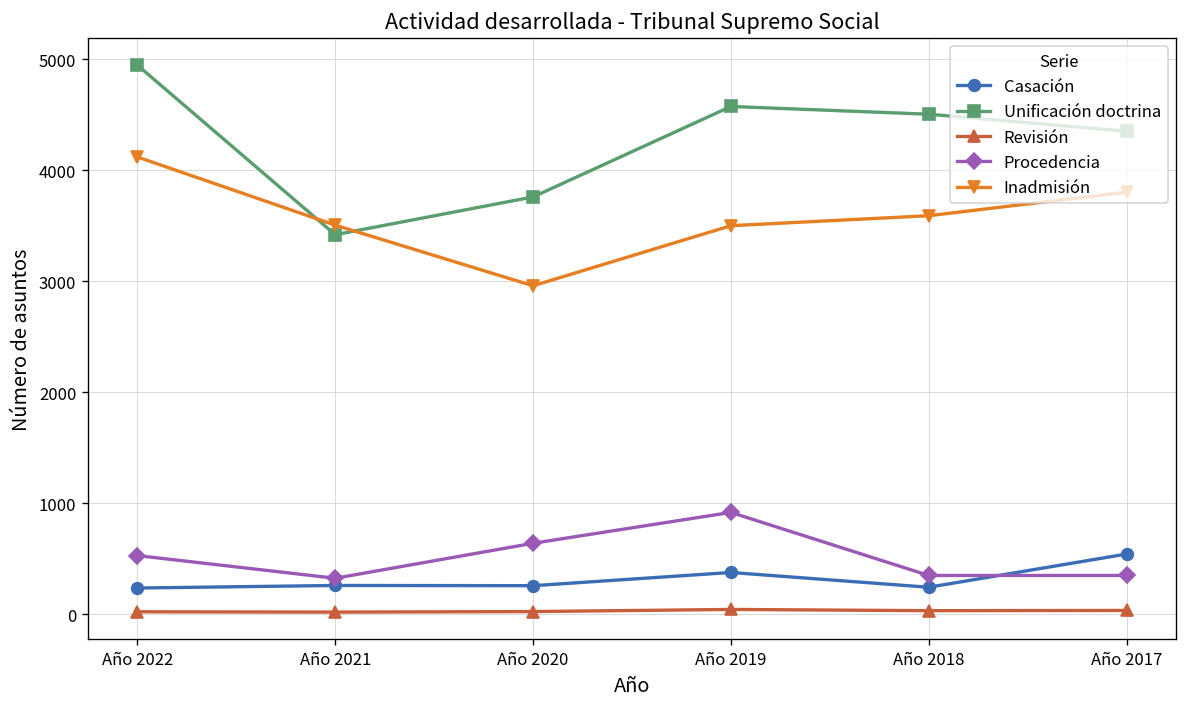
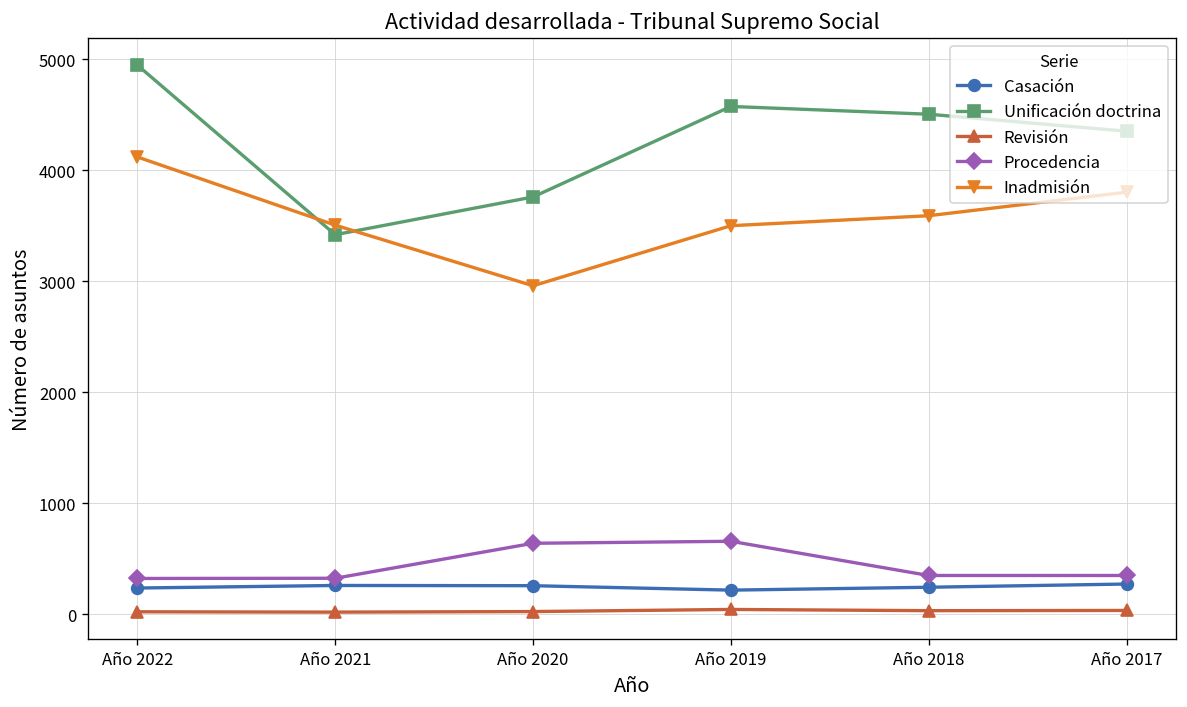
Procedencia, Año 2022: 500 -> 300
Casación, Año 2019: 400 -> 200
Procedencia, Año 2019: 900 -> 700
Casación, Año 2017: 500 -> 300
